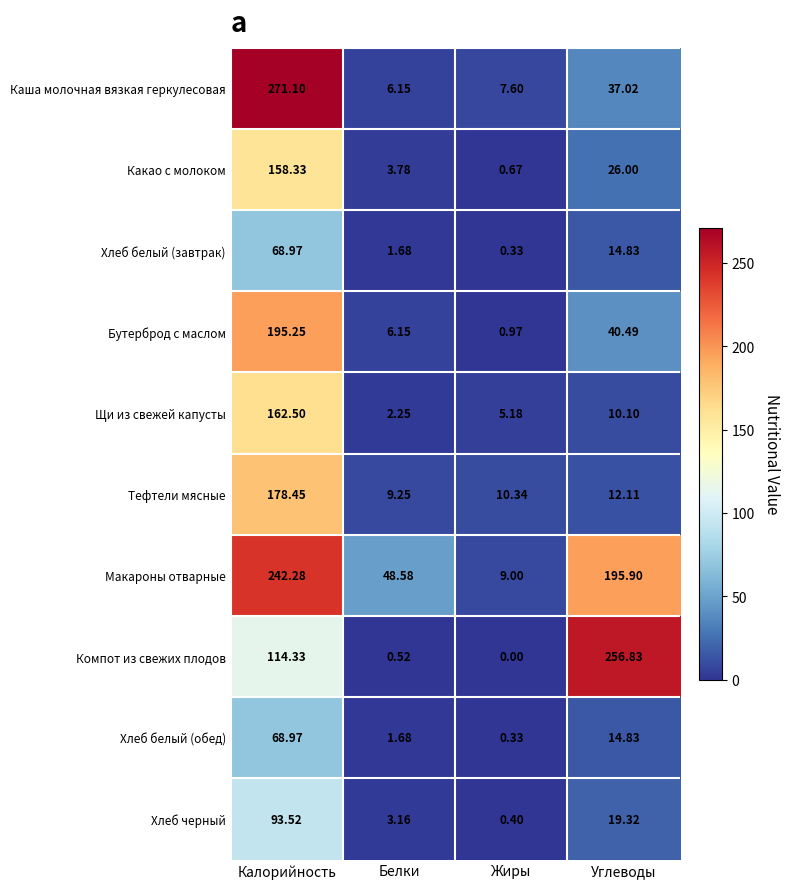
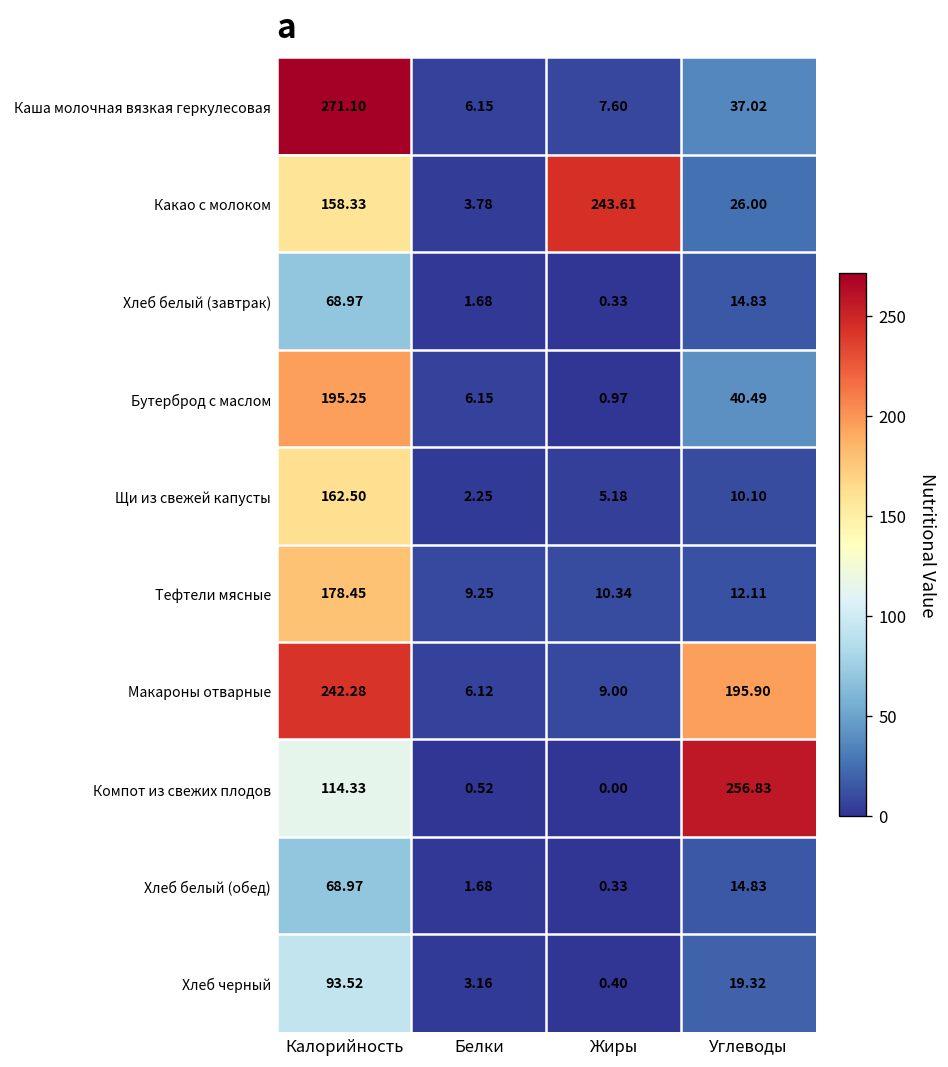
Какао с молоком, Жиры: 0.67 -> 243.61
Макароны отварные, Белки: 48.58 -> 6.12
